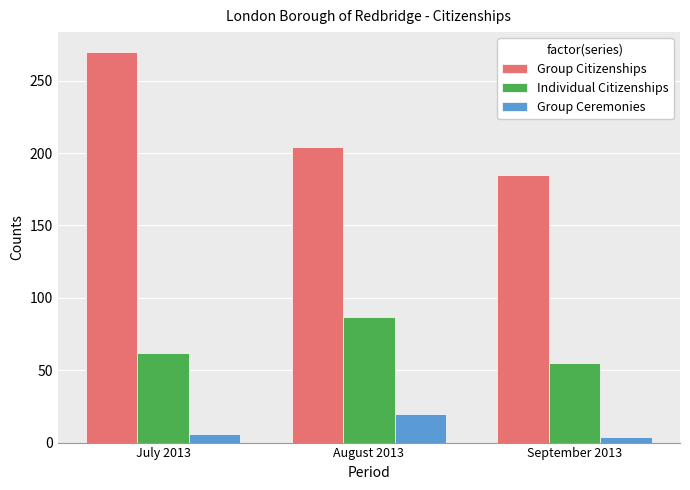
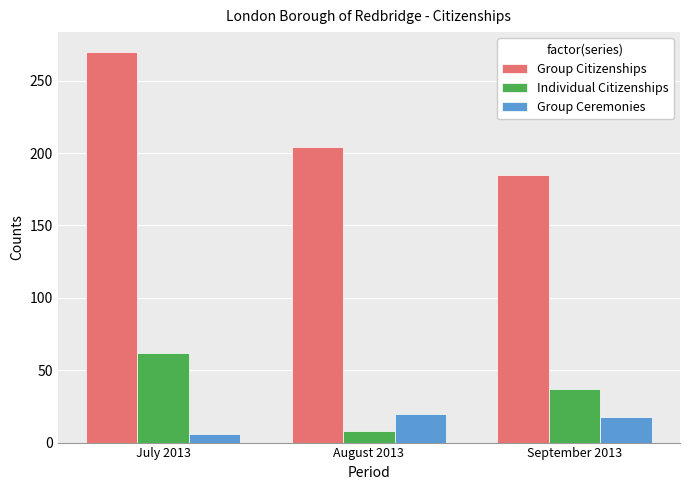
Individual Citizenships, August 2013: 87 -> 8
Individual Citizenships, September 2013: 55 -> 37
Group Ceremonies, September 2013: 4 -> 18
